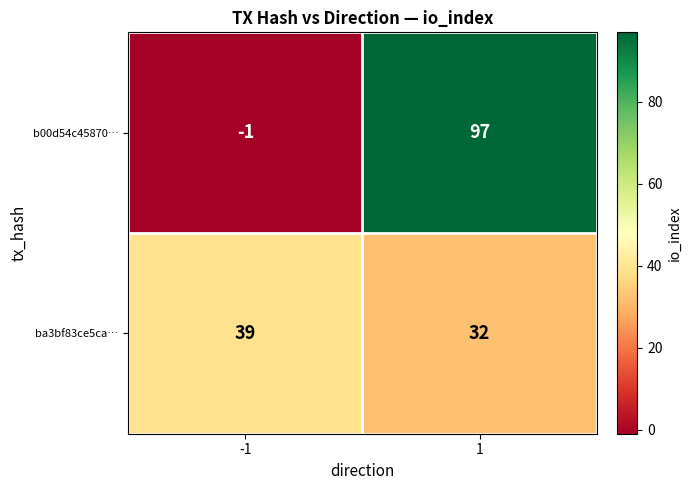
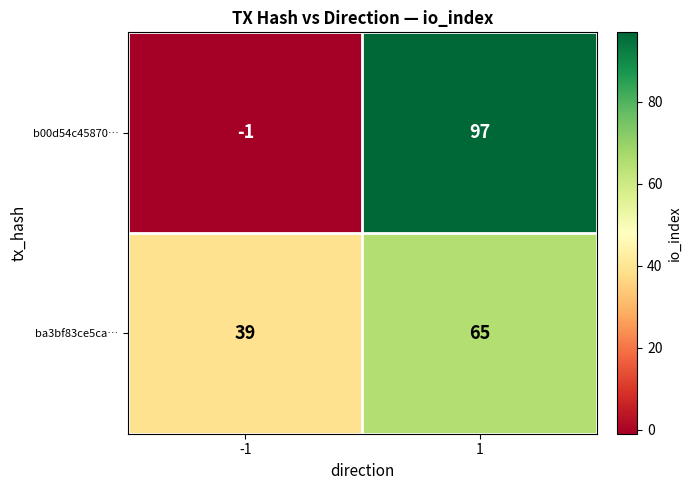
ba3bf83ce5ca…, 1: 32 -> 65
